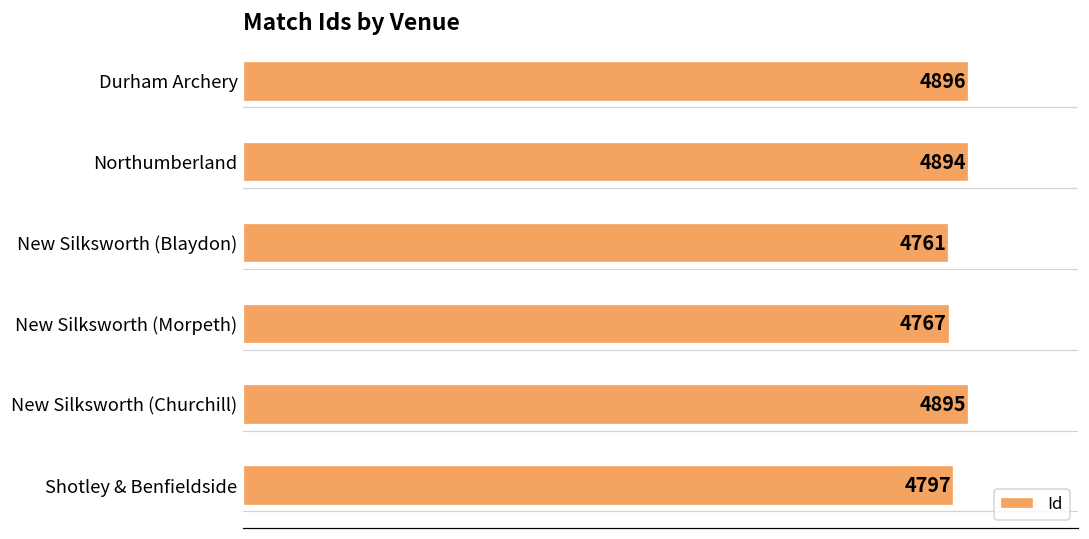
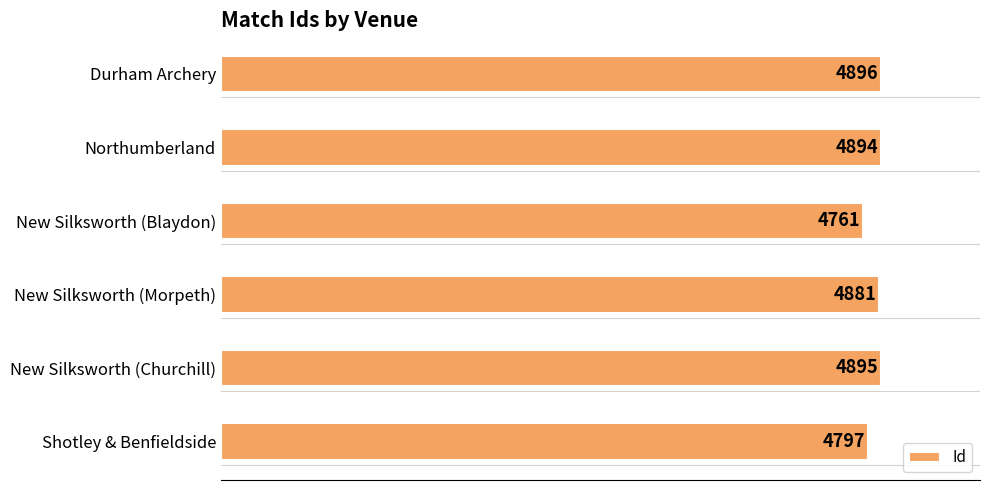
New Silksworth (Morpeth): 4767 -> 4881
